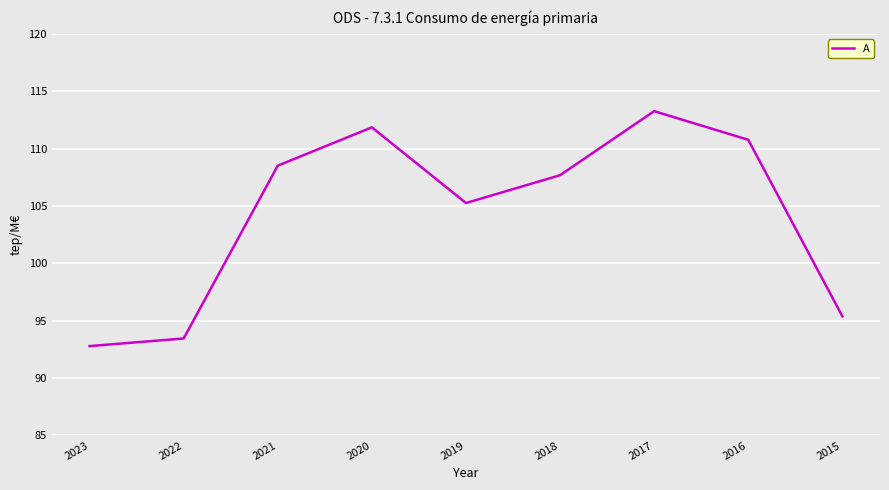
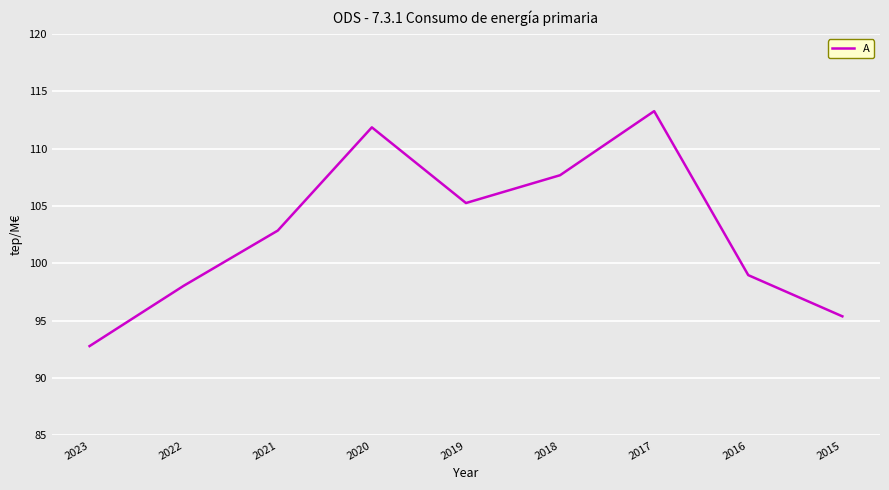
2022: 93.5 -> 98.0
2021: 108.5 -> 102.9
2016: 110.8 -> 99.0
